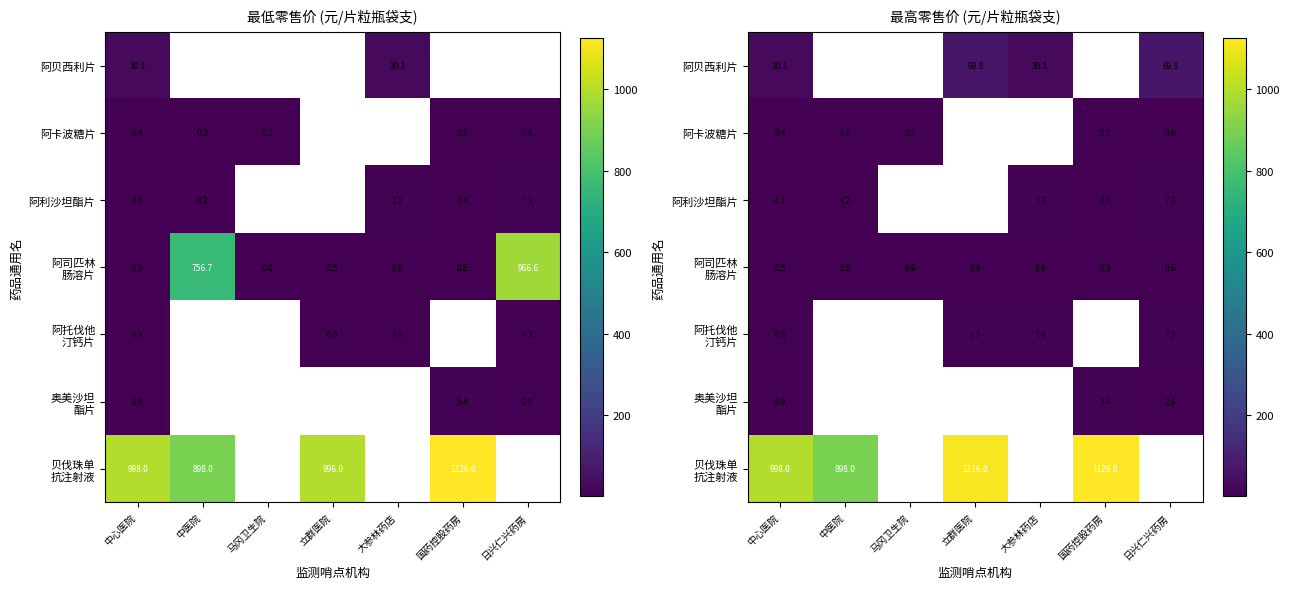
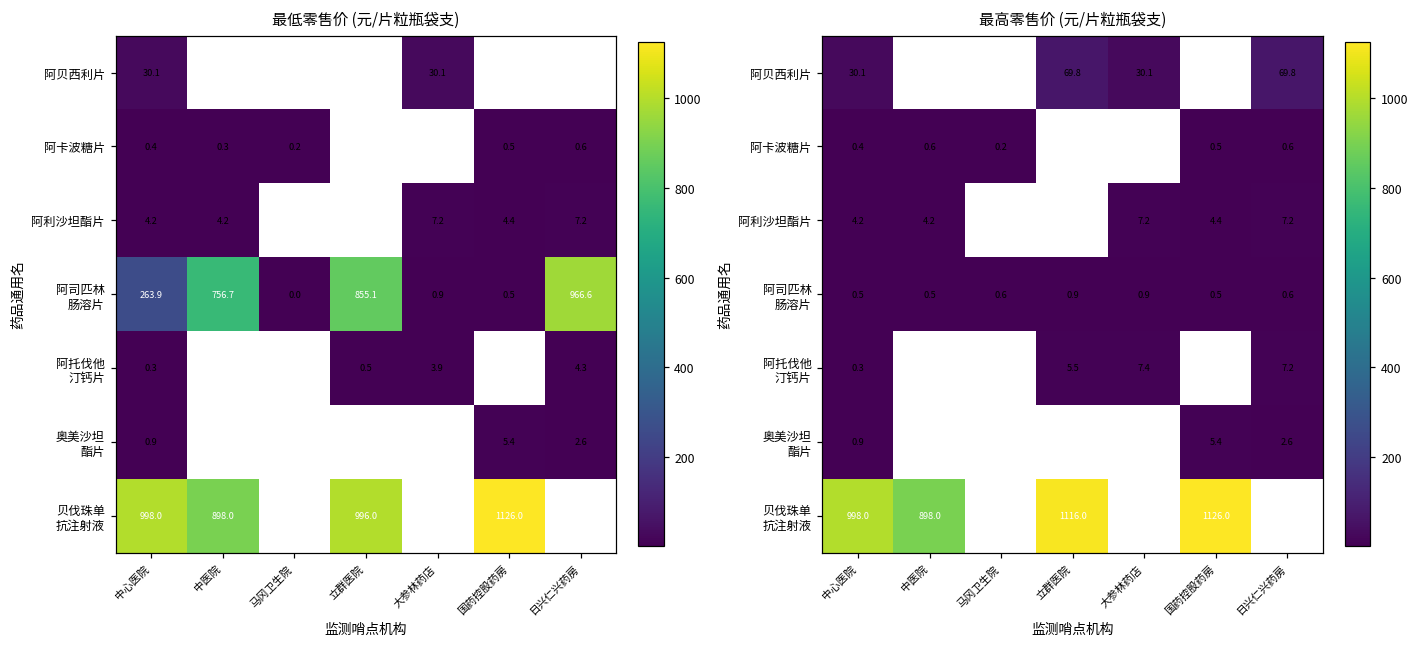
最低零售价 (元/片粒瓶袋支), 阿司匹林 肠溶片, 中心医院: 0.5 -> 263.9
最低零售价 (元/片粒瓶袋支), 阿司匹林 肠溶片, 立群医院: 0.5 -> 855.1
